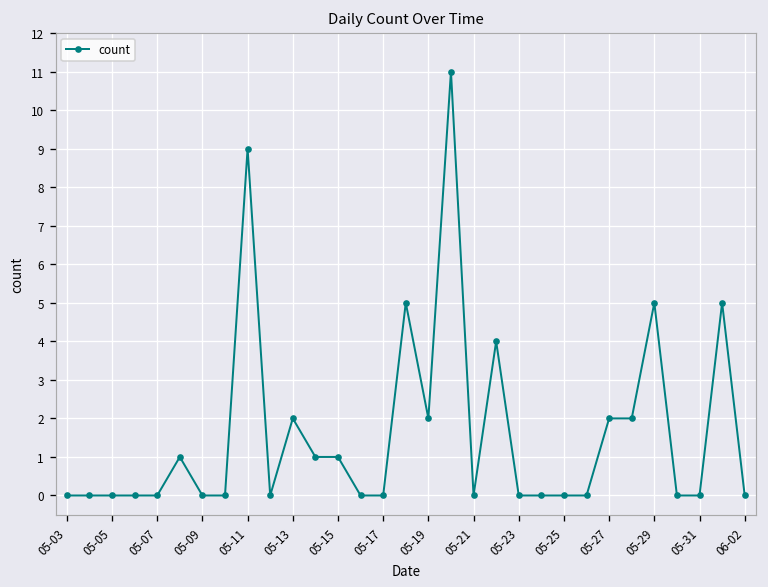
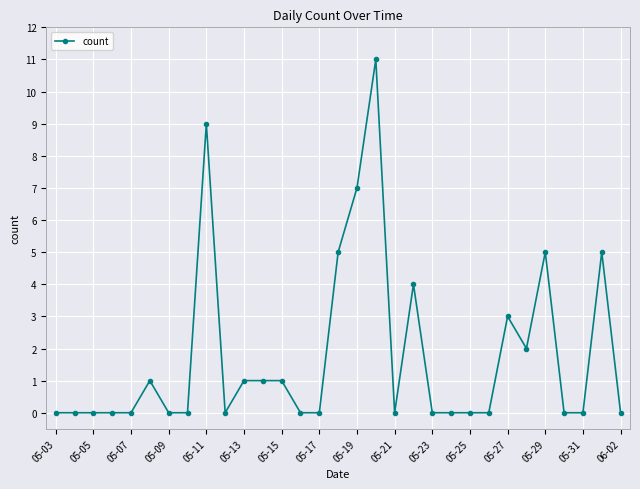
05-13: 2 -> 1
05-19: 2 -> 7
05-27: 2 -> 3
